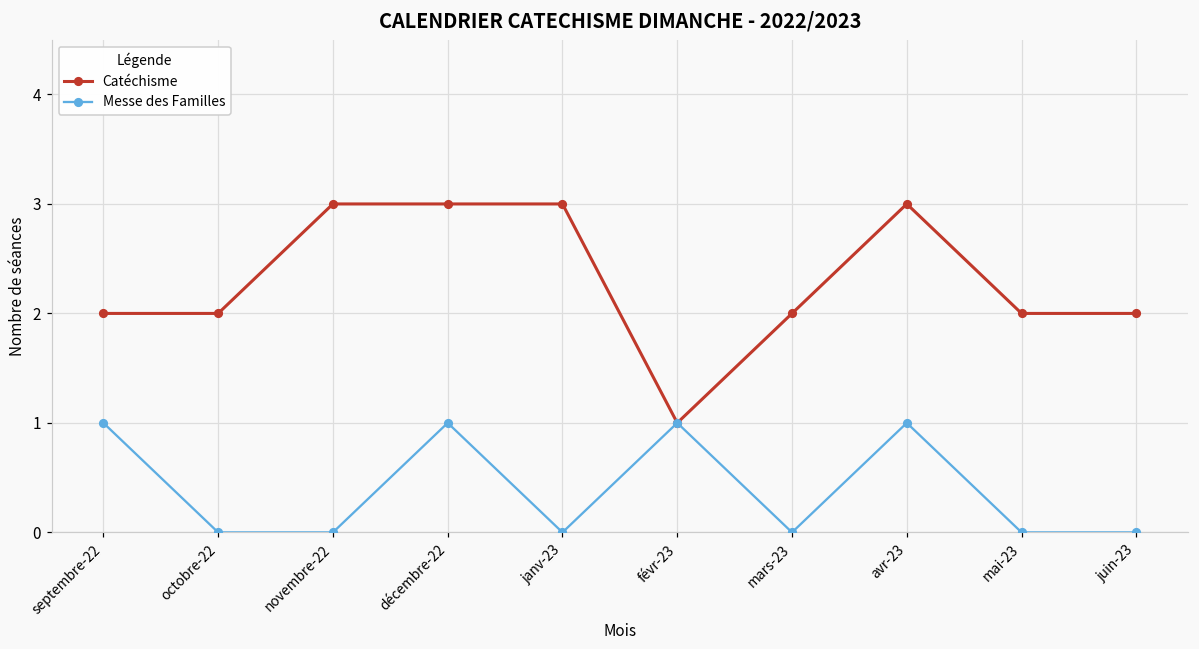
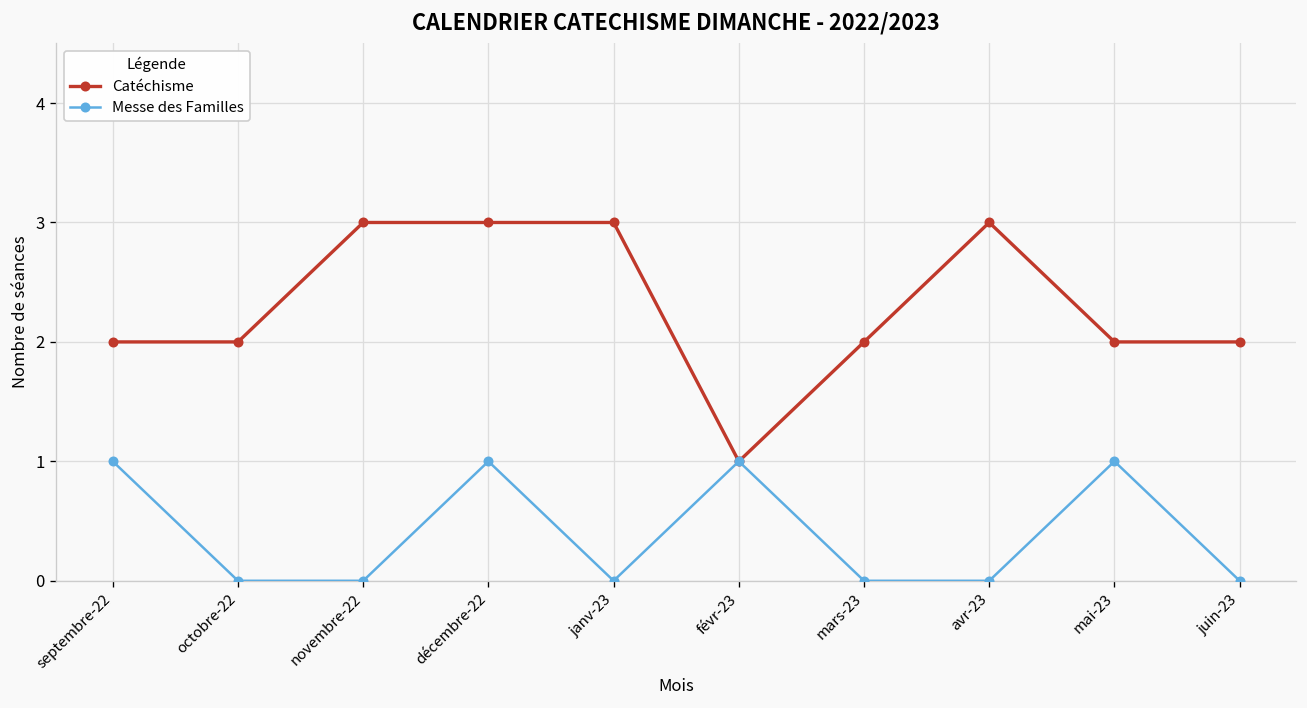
Messe des Familles, avr-23: 1 -> 0
Messe des Familles, mai-23: 0 -> 1
